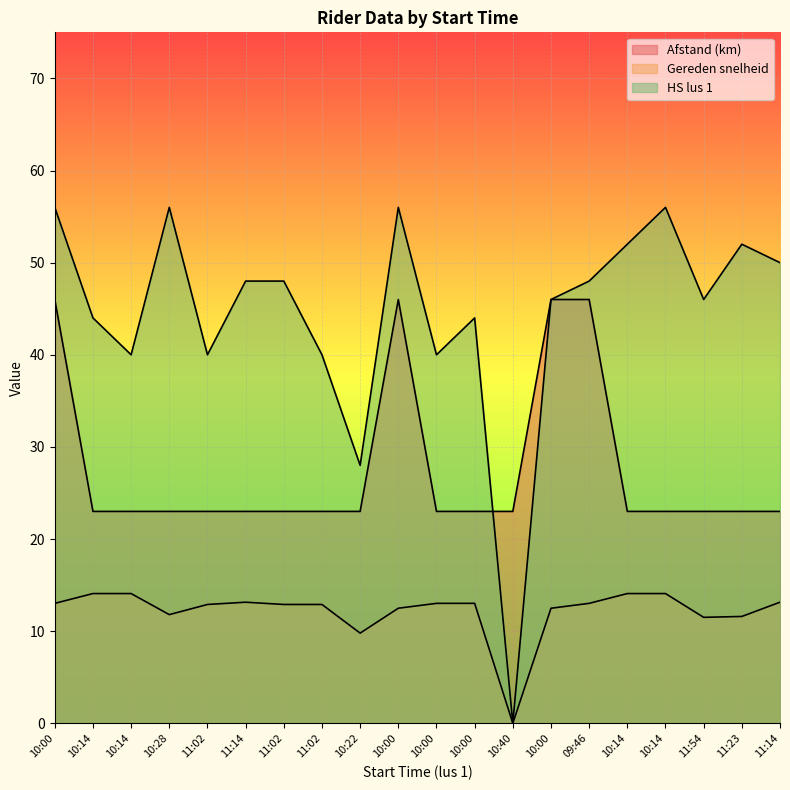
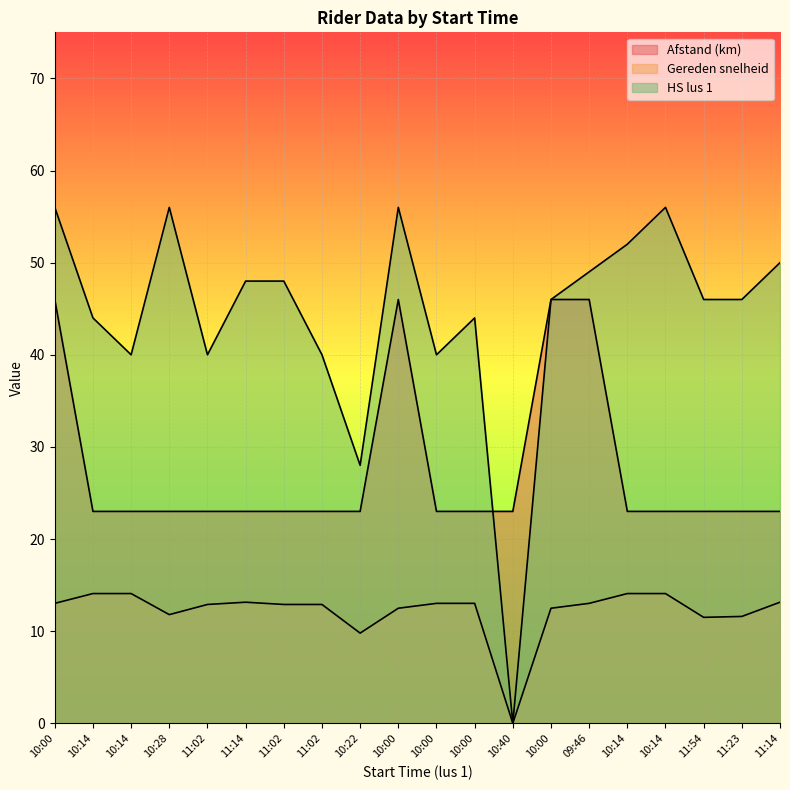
HS lus 1, 09:46: 48 -> 49
HS lus 1, 11:23: 52 -> 46
